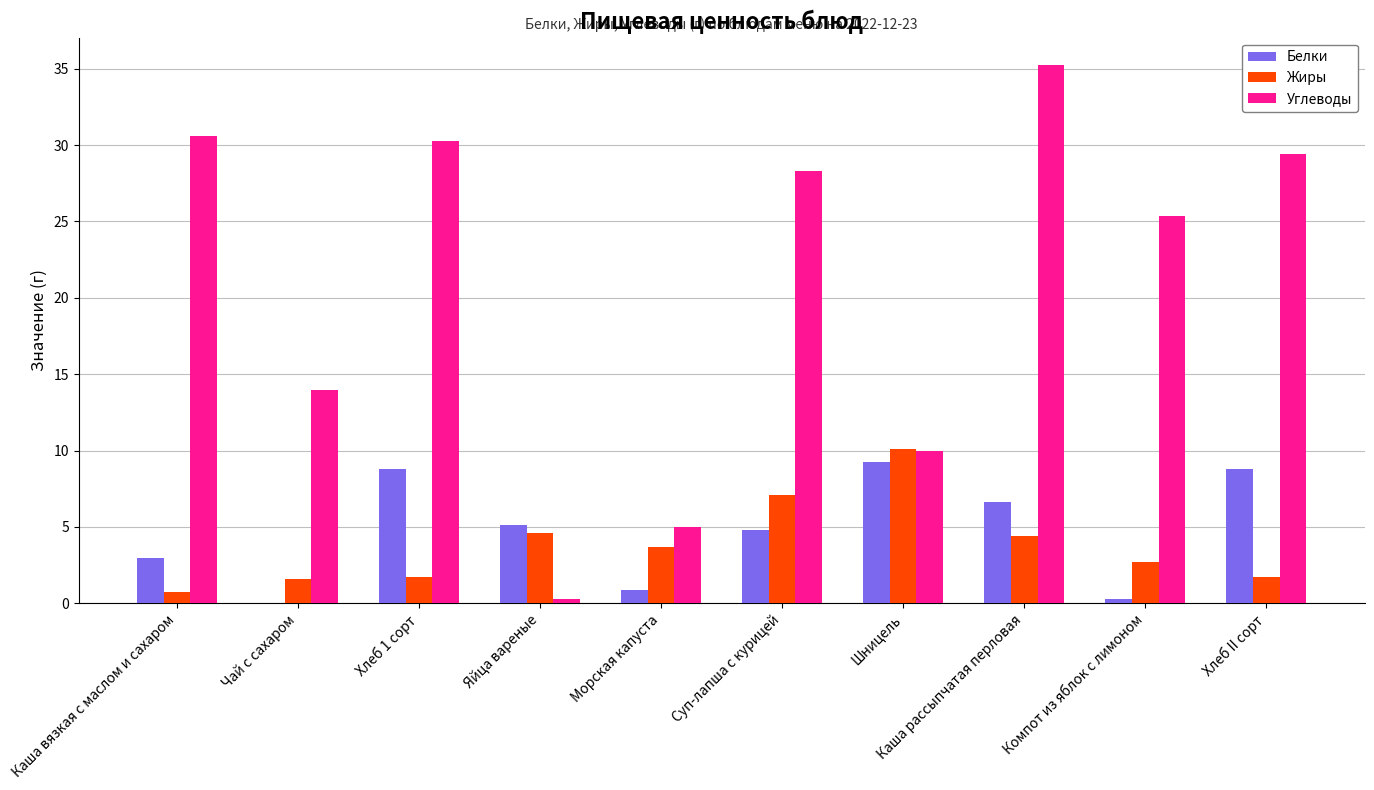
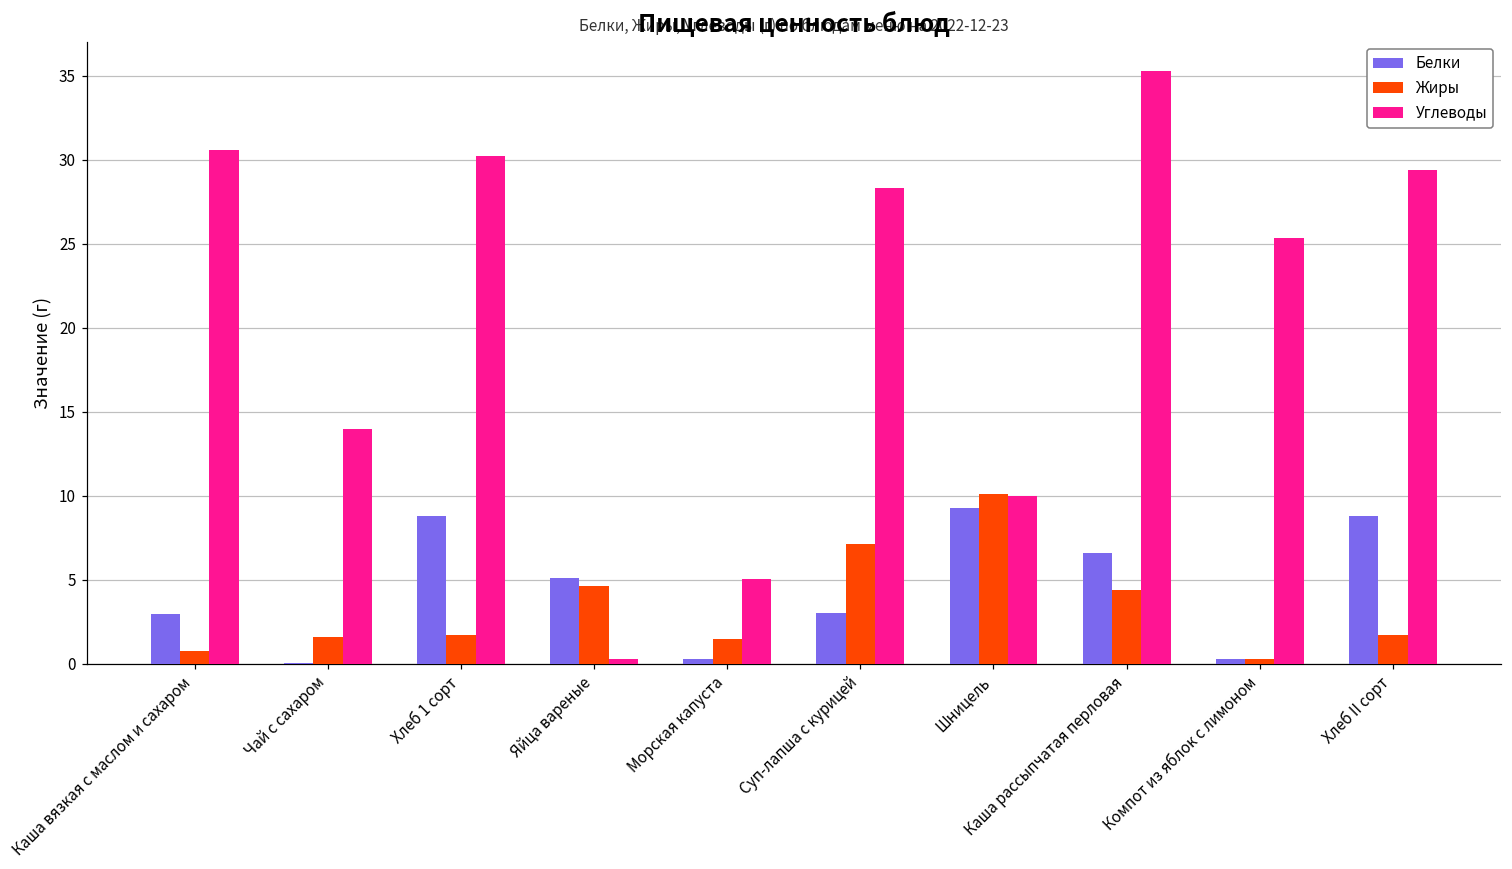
Белки, Морская капуста: 0.9 -> 0.3
Жиры, Морская капуста: 3.7 -> 1.5
Белки, Суп-лапша с курицей: 4.8 -> 3.0
Жиры, Компот из яблок с лимоном: 2.7 -> 0.3
